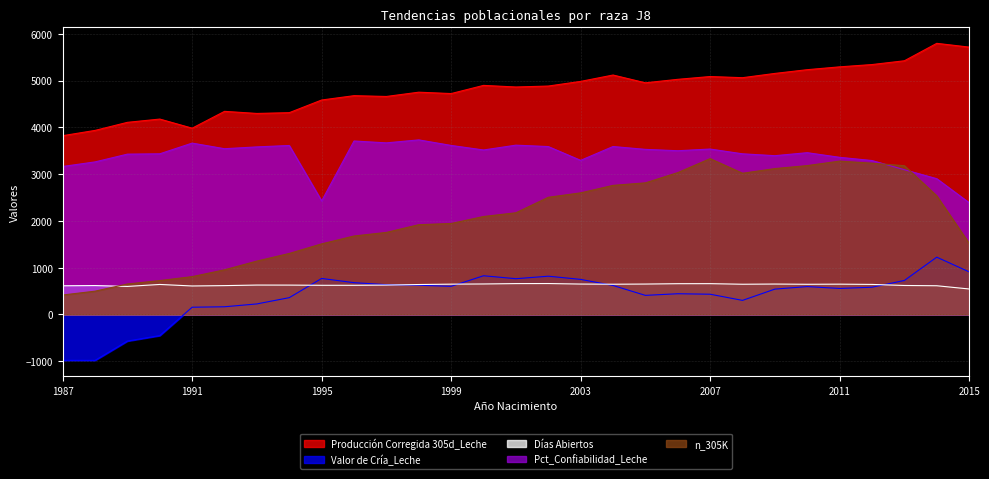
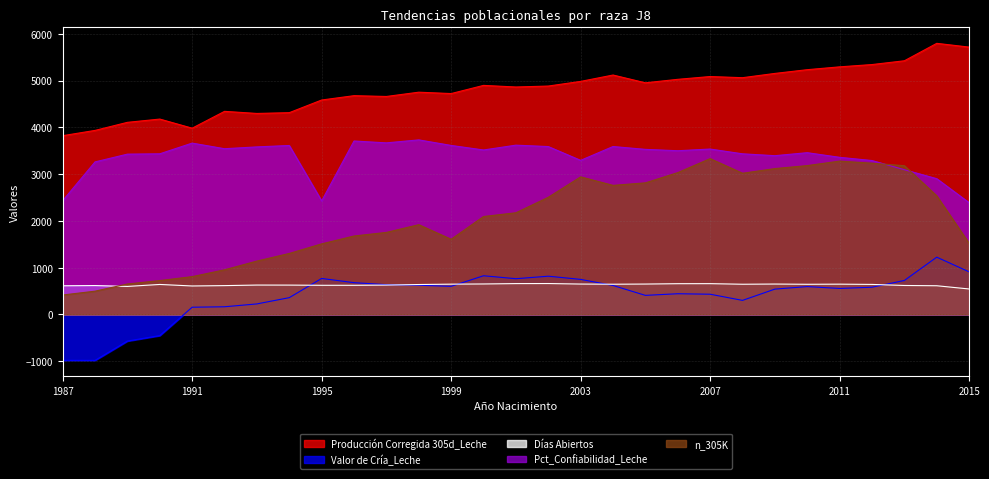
Pct_Confiabilidad_Leche, 1987: 3200 -> 2400
n_305K, 1999: 1900 -> 1600
n_305K, 2003: 2600 -> 2900
